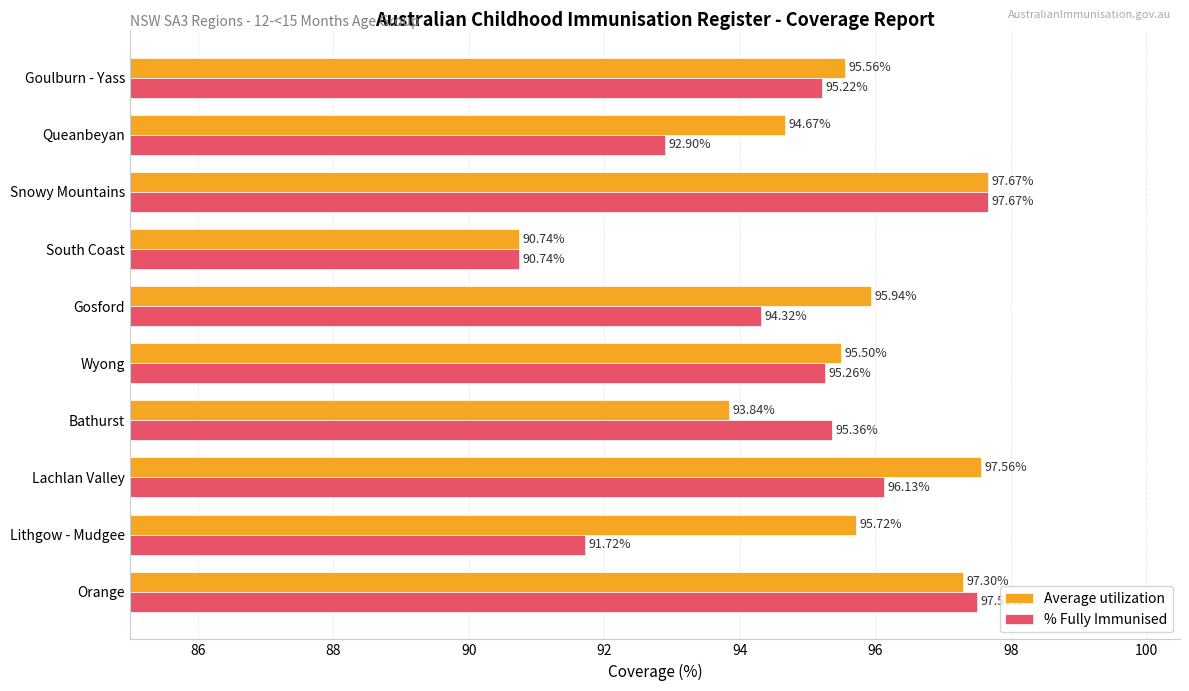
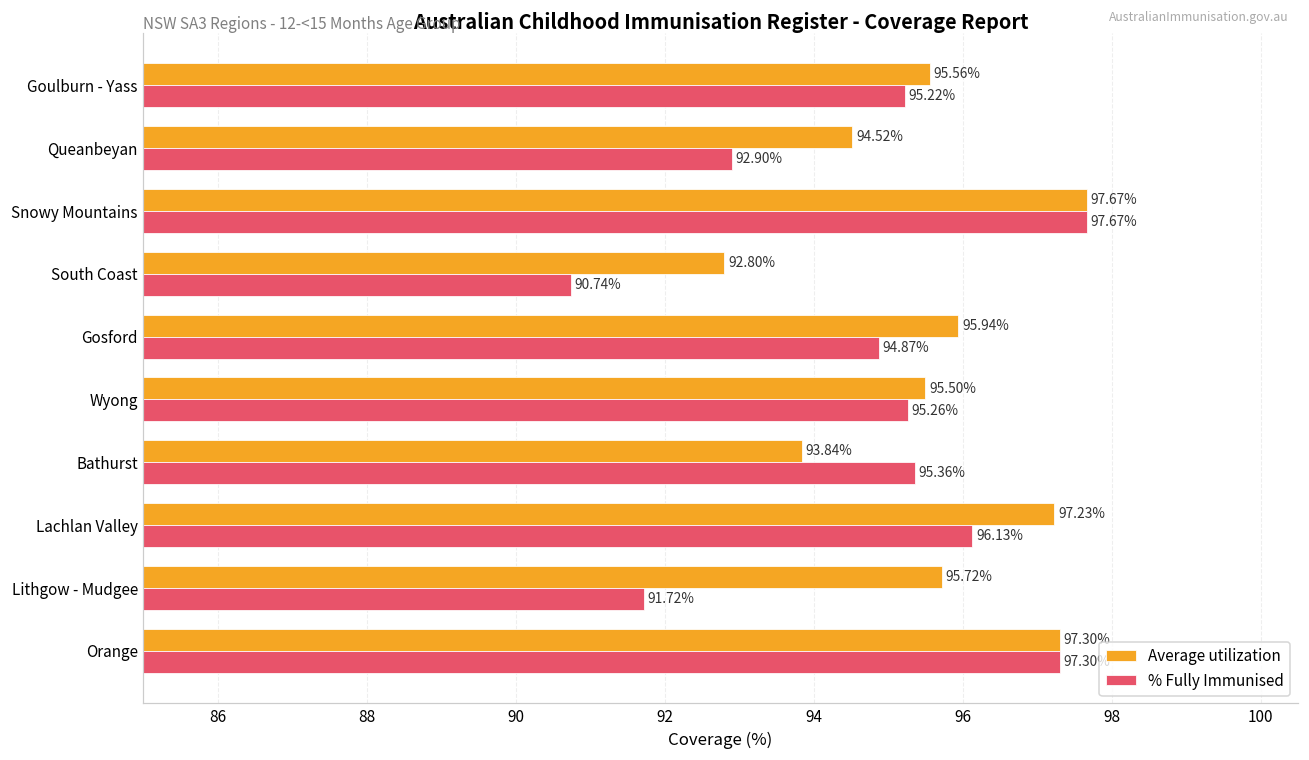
Average utilization, Queanbeyan: 94.67% -> 94.52%
Average utilization, South Coast: 90.74% -> 92.80%
% Fully Immunised, Gosford: 94.32% -> 94.87%
Average utilization, Lachlan Valley: 97.56% -> 97.23%
% Fully Immunised, Orange: 97.5 -> 97.3
